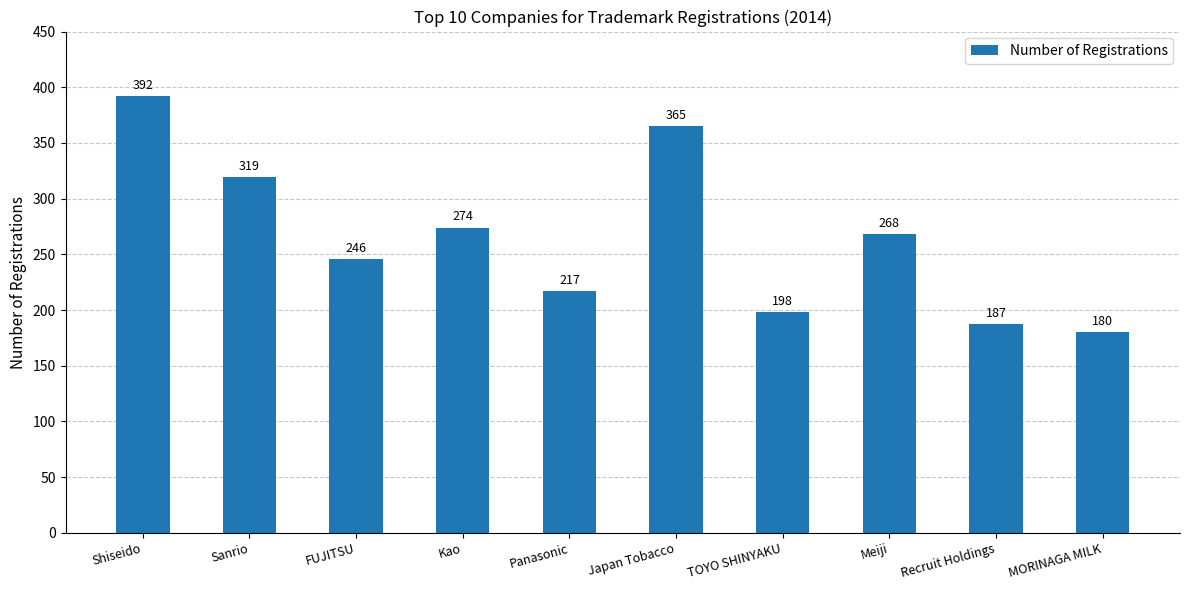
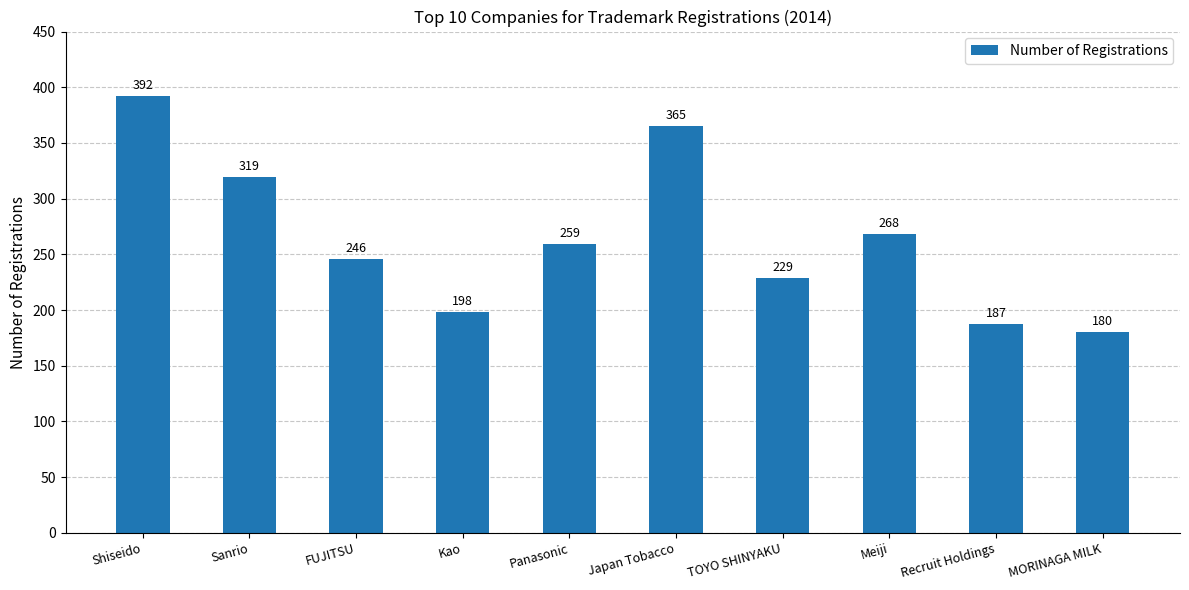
Kao: 274 -> 198
Panasonic: 217 -> 259
TOYO SHINYAKU: 198 -> 229
